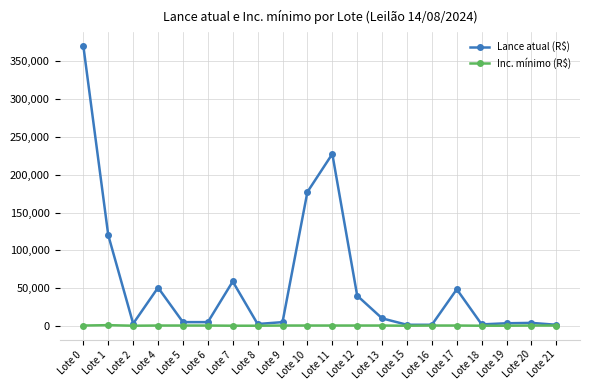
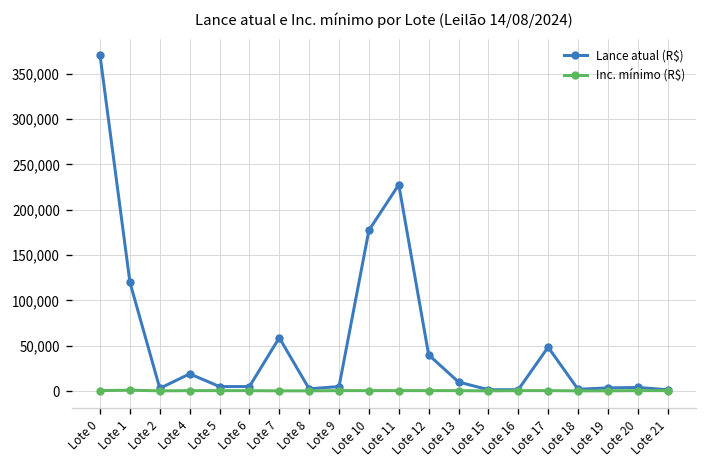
Lance atual (R$), Lote 4: 50,000 -> 20,000
